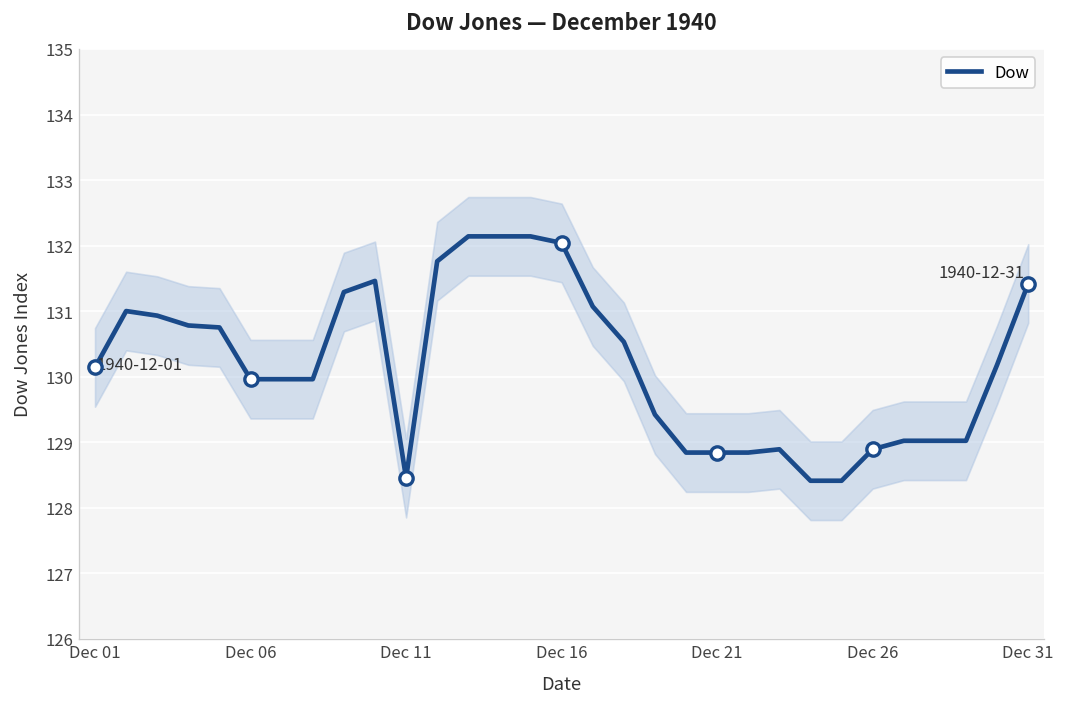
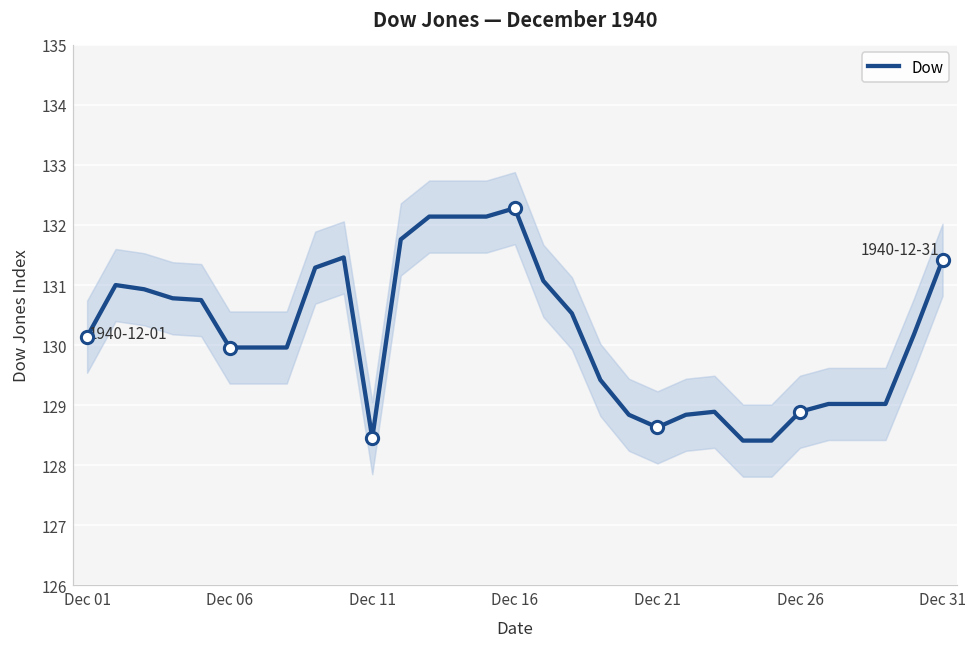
Dow, Dec 16: 132.0 -> 132.3
Dow, Dec 21: 128.8 -> 128.6
